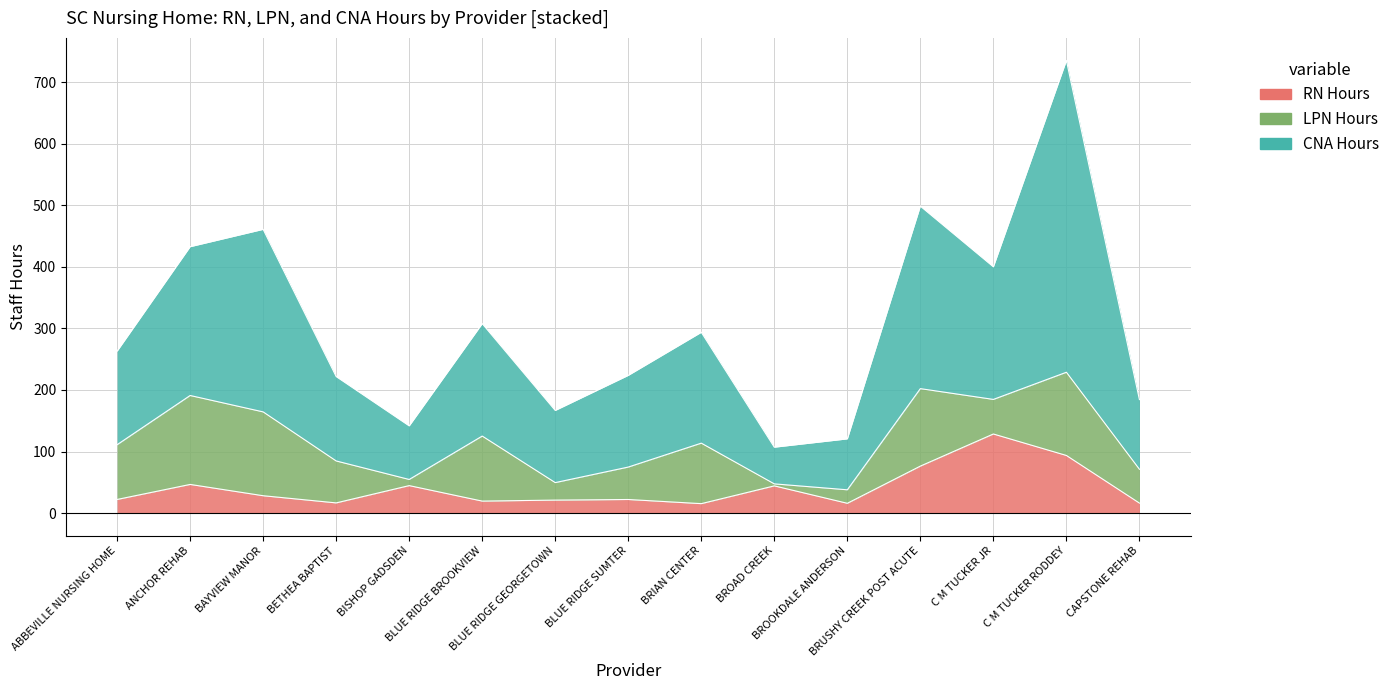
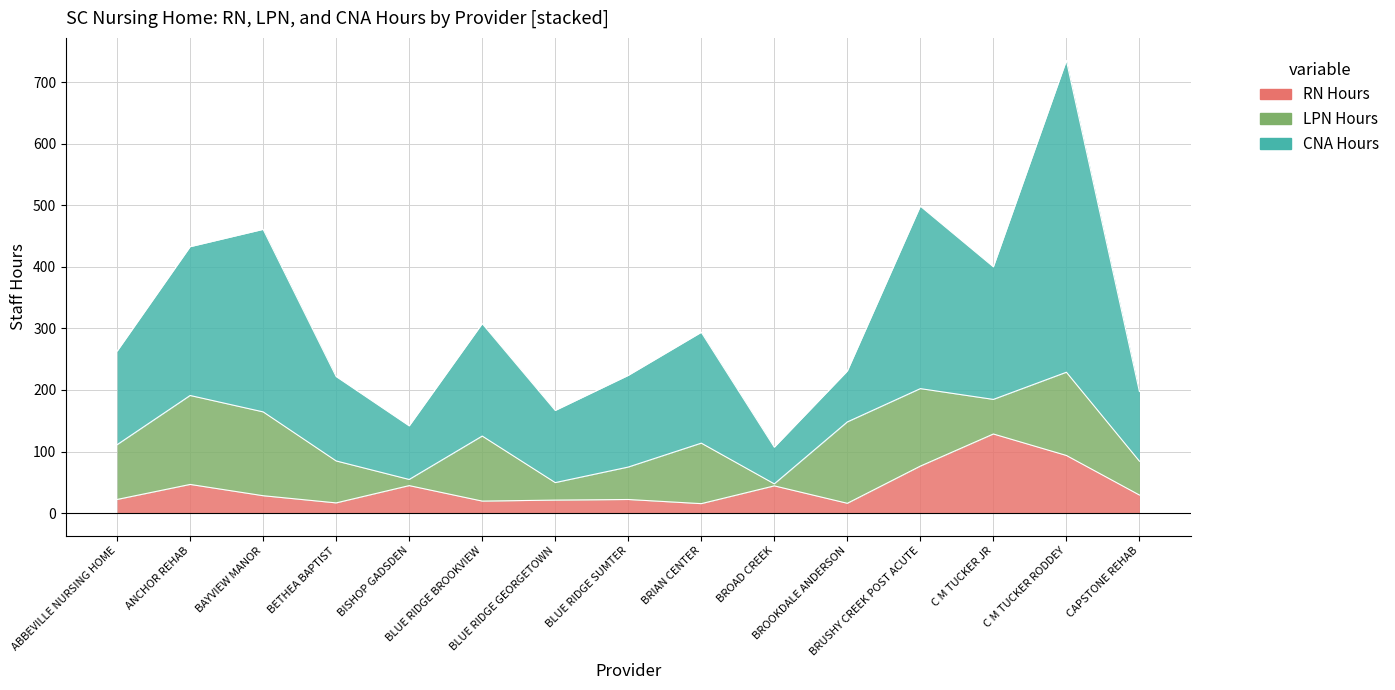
LPN Hours, BROOKDALE ANDERSON: 20 -> 130
RN Hours, CAPSTONE REHAB: 20 -> 30
